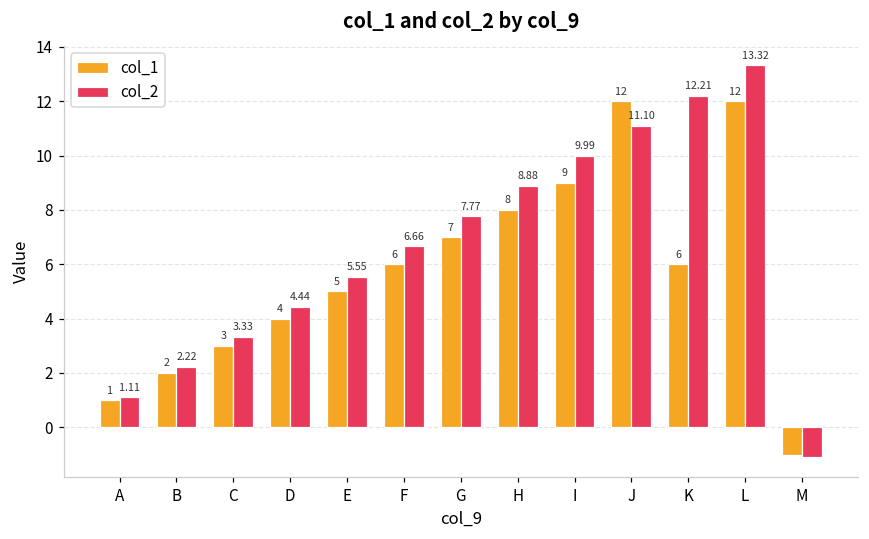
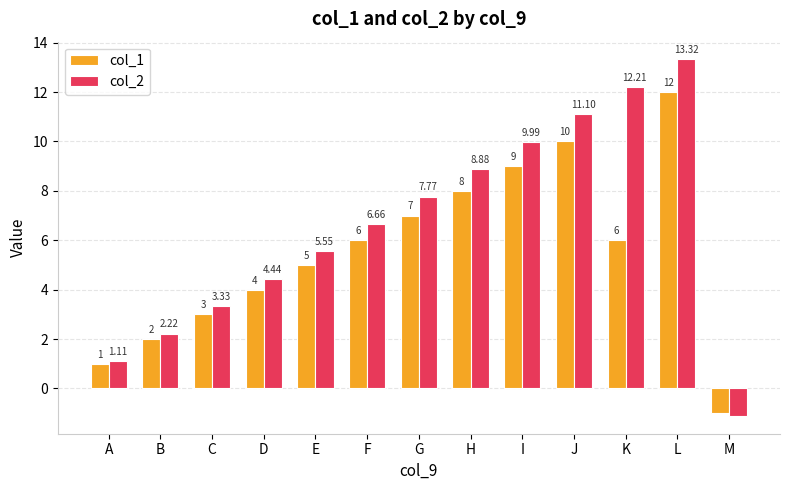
col_1, J: 12 -> 10
